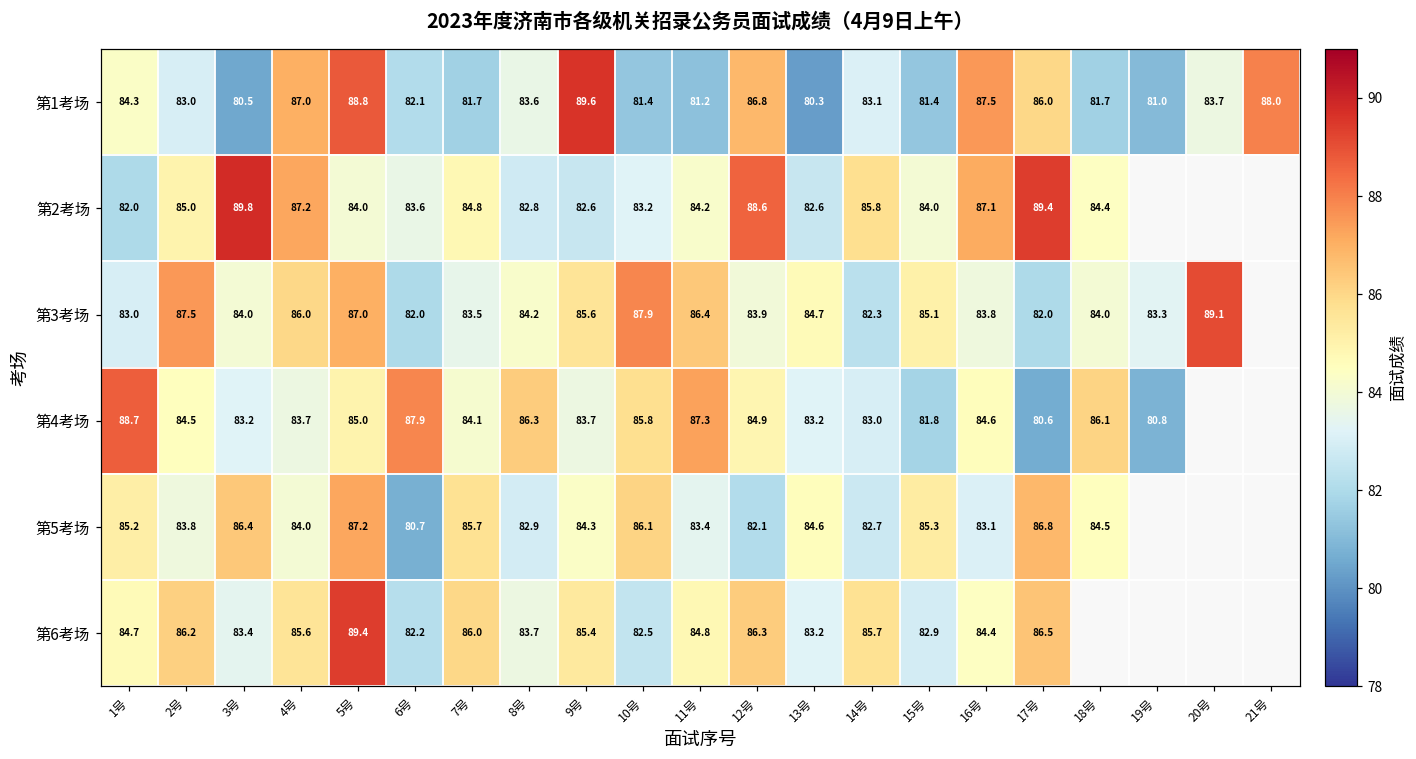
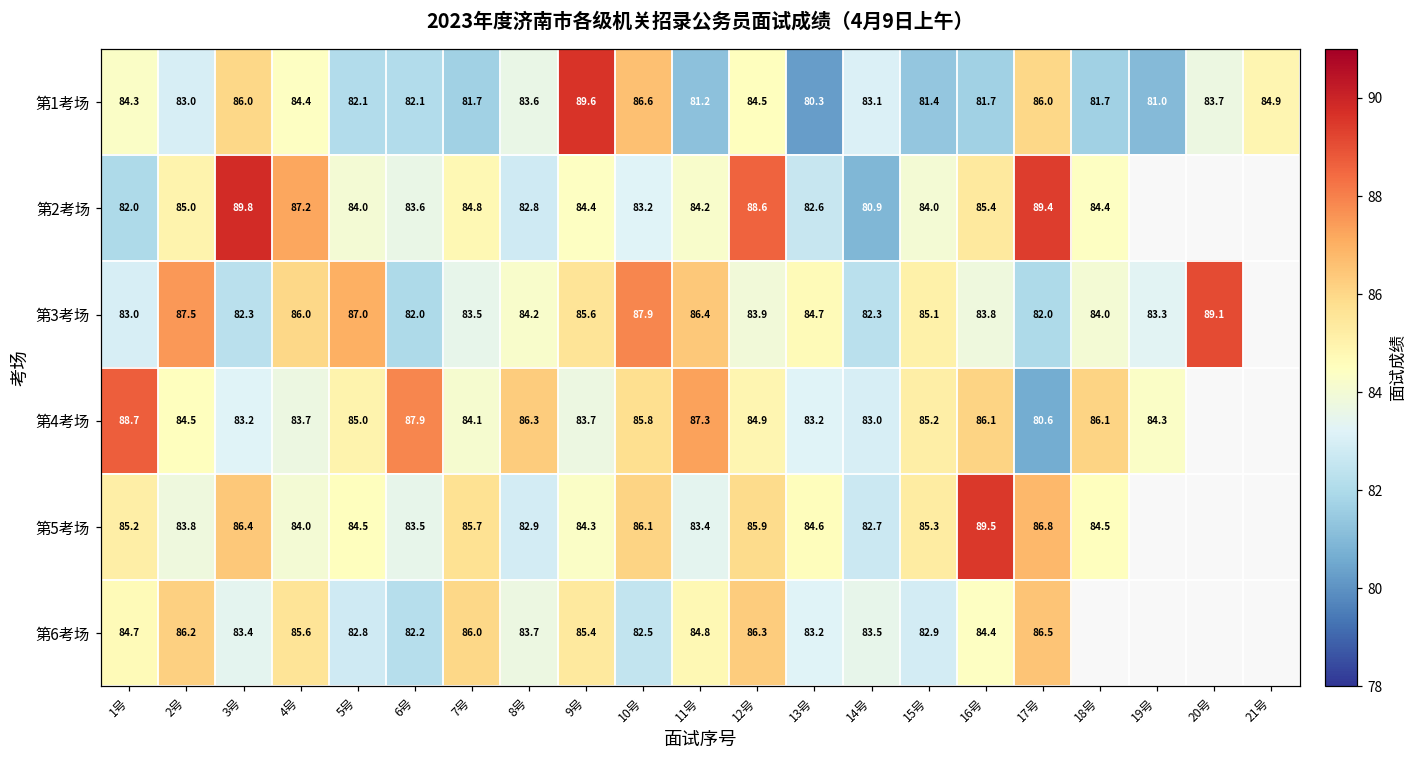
第1考场, 3号: 80.5 -> 86.0
第1考场, 4号: 87.0 -> 84.4
第1考场, 5号: 88.8 -> 82.1
第1考场, 10号: 81.4 -> 86.6
第1考场, 12号: 86.8 -> 84.5
第1考场, 16号: 87.5 -> 81.7
第1考场, 21号: 88.0 -> 84.9
第2考场, 9号: 82.6 -> 84.4
第2考场, 14号: 85.8 -> 80.9
第2考场, 16号: 87.1 -> 85.4
第3考场, 3号: 84.0 -> 82.3
第4考场, 15号: 81.8 -> 85.2
第4考场, 16号: 84.6 -> 86.1
第4考场, 19号: 80.8 -> 84.3
第5考场, 5号: 87.2 -> 84.5
第5考场, 6号: 80.7 -> 83.5
第5考场, 12号: 82.1 -> 85.9
第5考场, 16号: 83.1 -> 89.5
第6考场, 5号: 89.4 -> 82.8
第6考场, 14号: 85.7 -> 83.5
